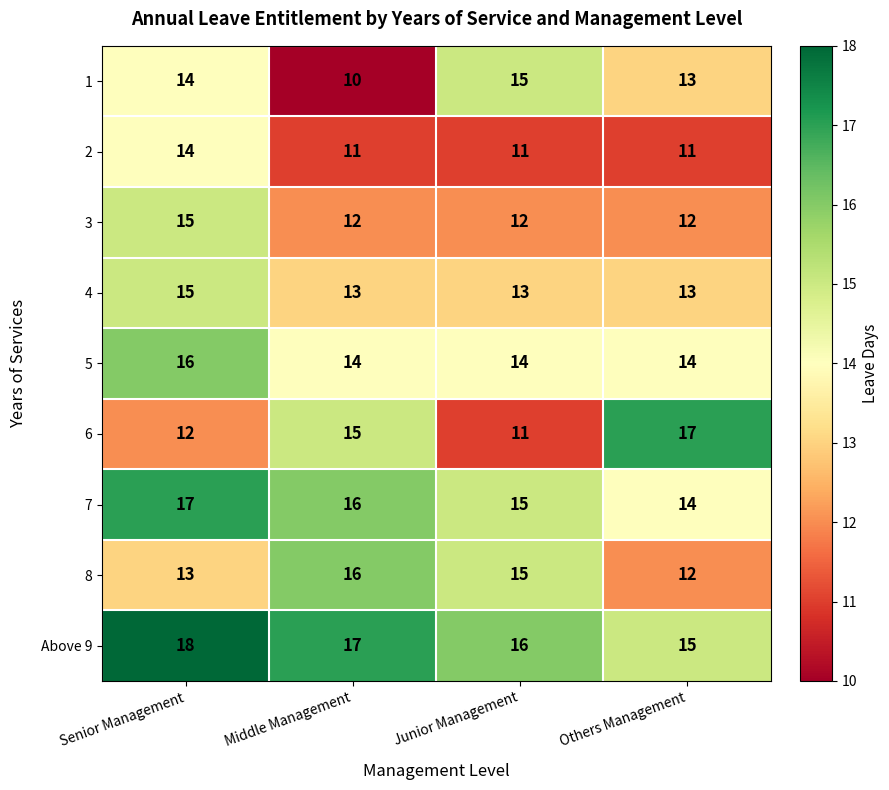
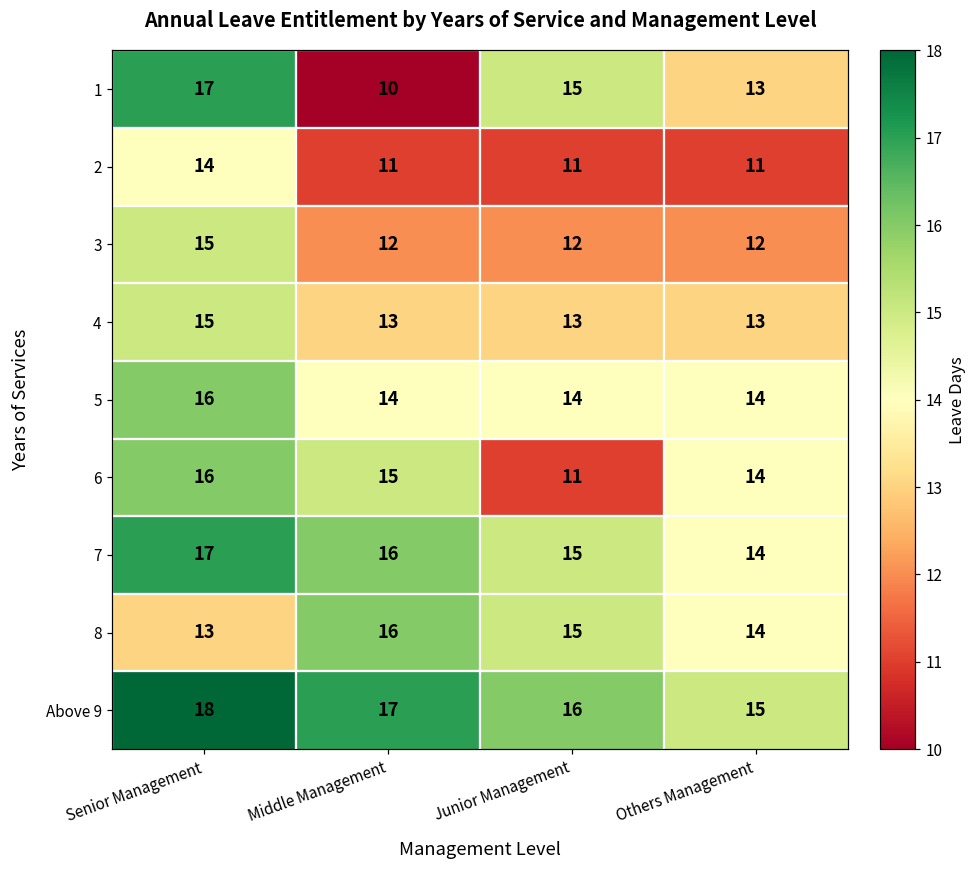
1, Senior Management: 14 -> 17
6, Senior Management: 12 -> 16
6, Others Management: 17 -> 14
8, Others Management: 12 -> 14
